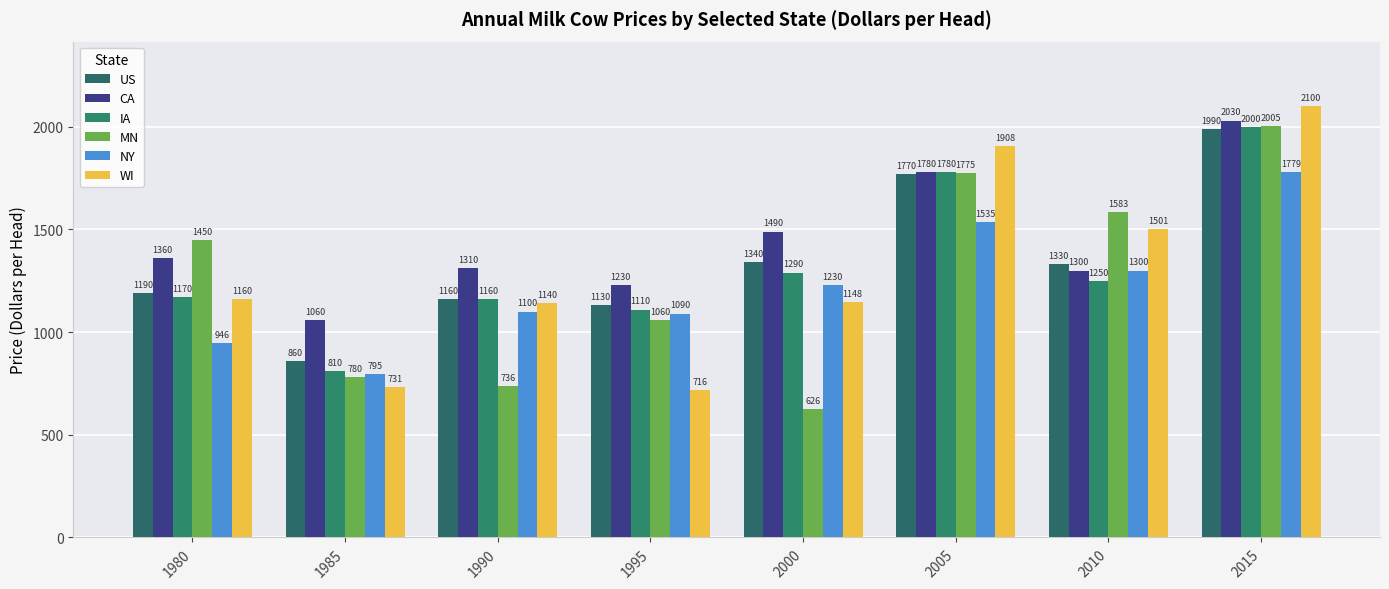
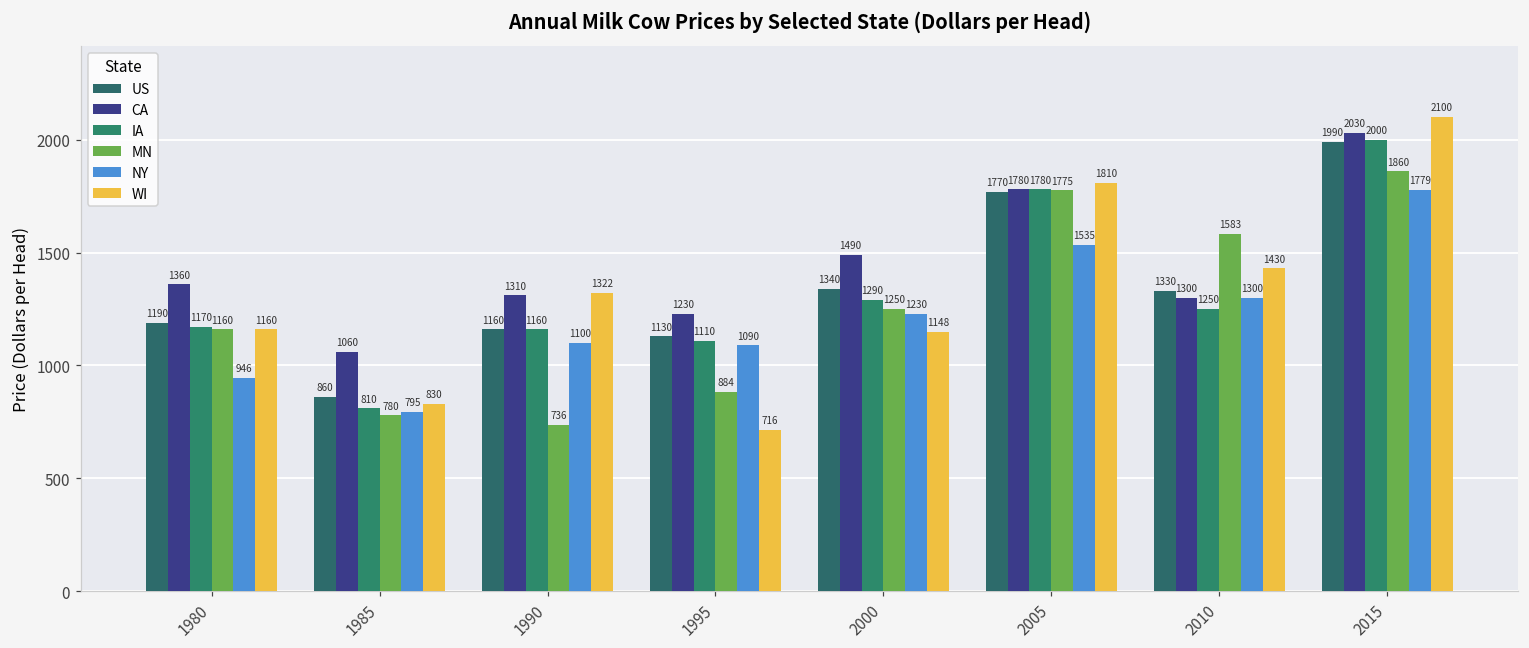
MN, 1980: 1450 -> 1160
WI, 1985: 731 -> 830
WI, 1990: 1140 -> 1322
MN, 1995: 1060 -> 884
MN, 2000: 626 -> 1250
WI, 2005: 1908 -> 1810
WI, 2010: 1501 -> 1430
MN, 2015: 2005 -> 1860
